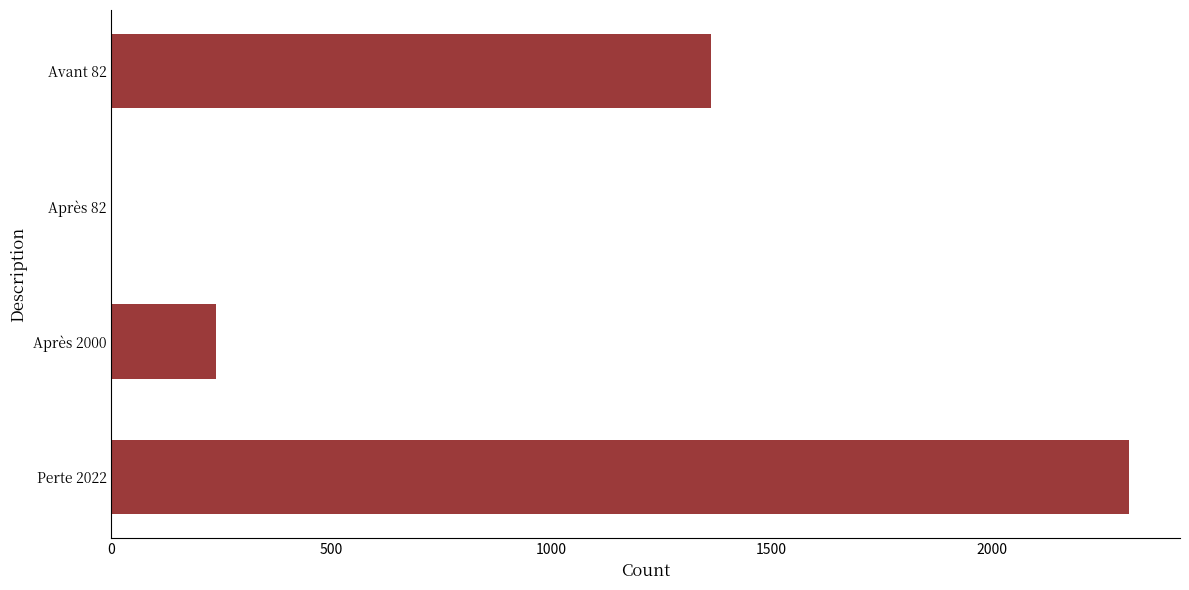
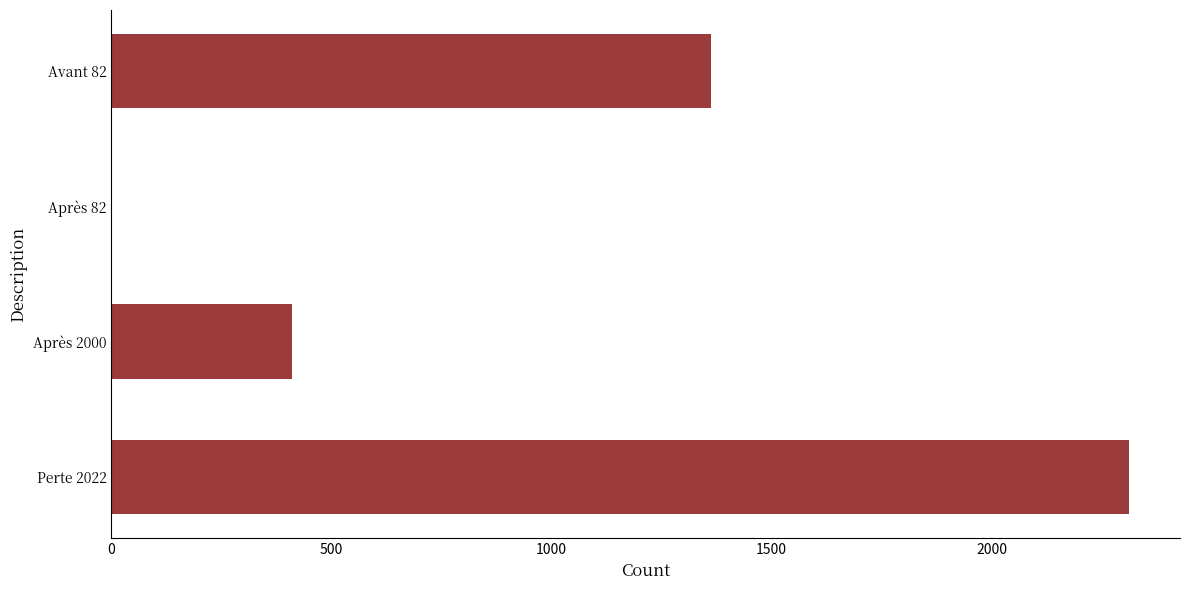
Après 2000: 240 -> 410
